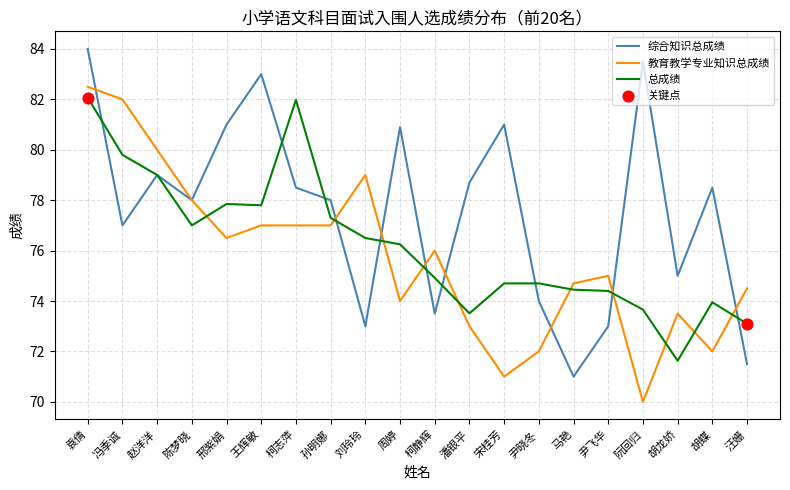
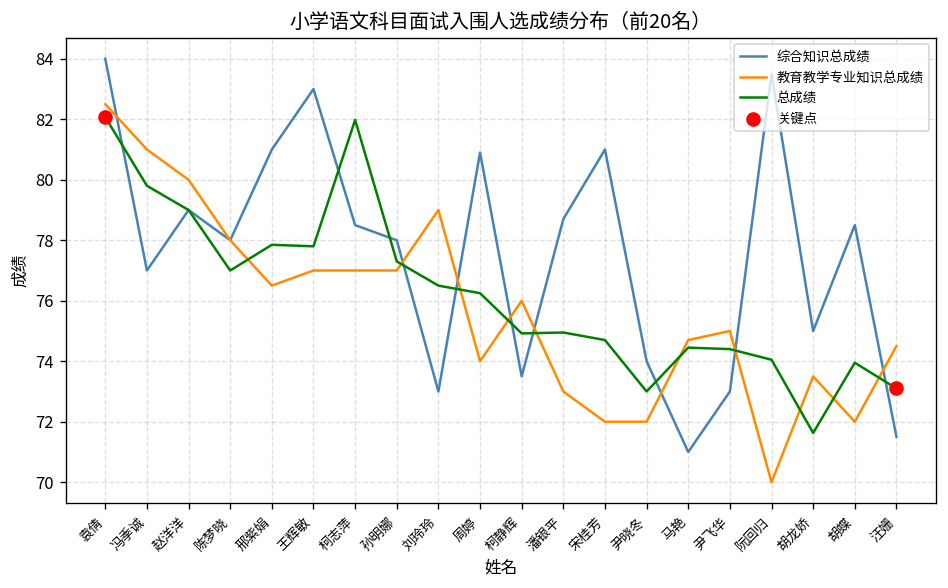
教育教学专业知识总成绩, 冯季诚: 82 -> 81
总成绩, 潘银平: 73.5 -> 75.0
教育教学专业知识总成绩, 宋桂芳: 71 -> 72
总成绩, 尹晓冬: 74.7 -> 73.0
总成绩, 阮回归: 73.7 -> 74.1
